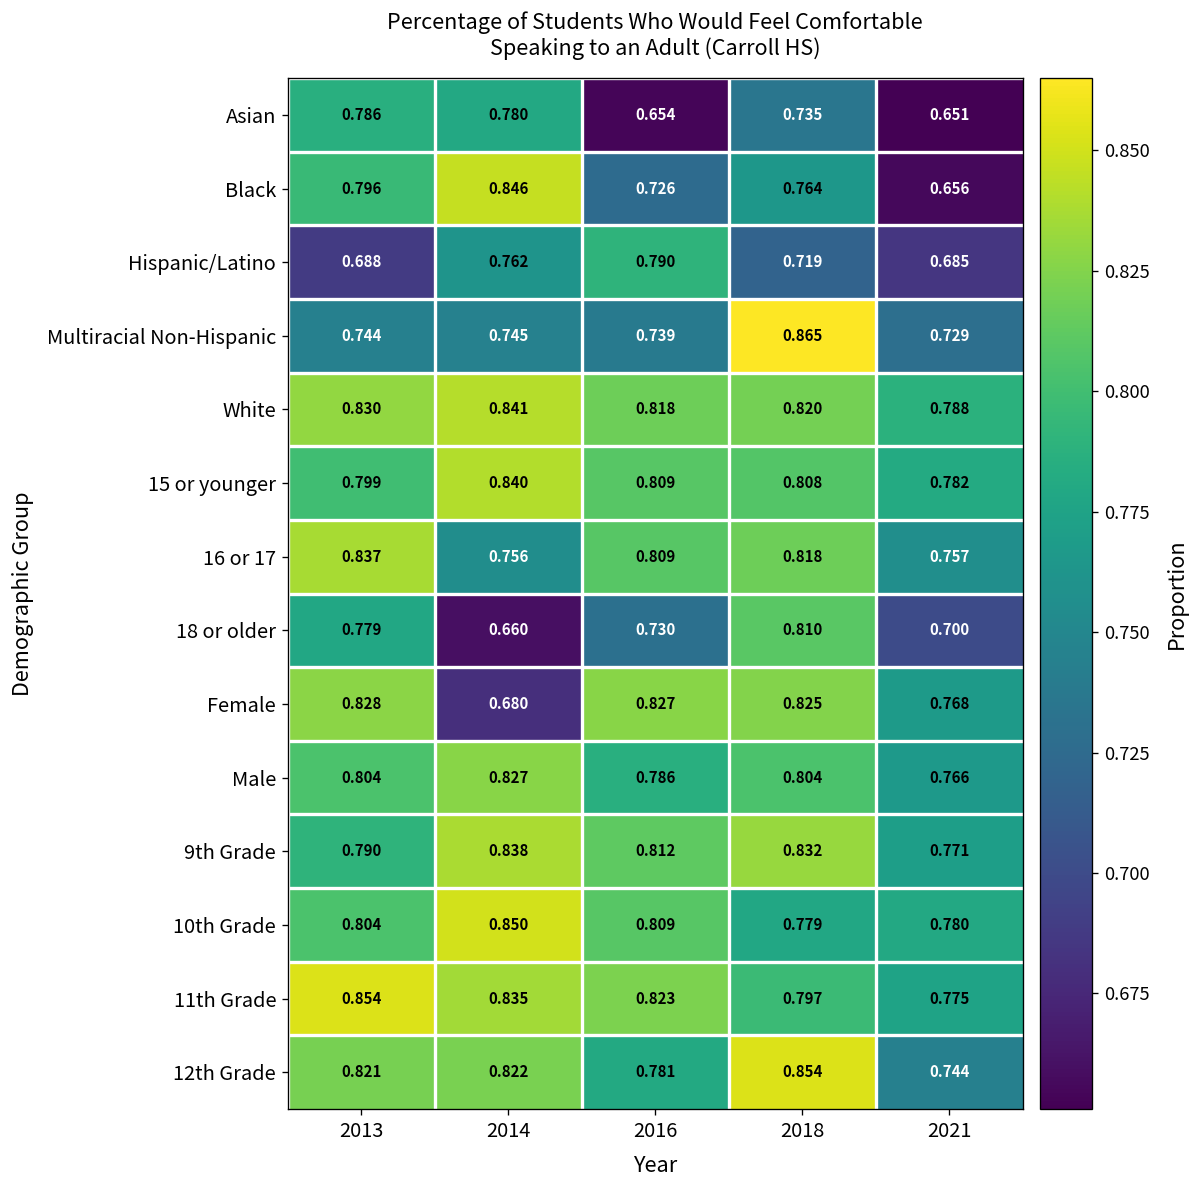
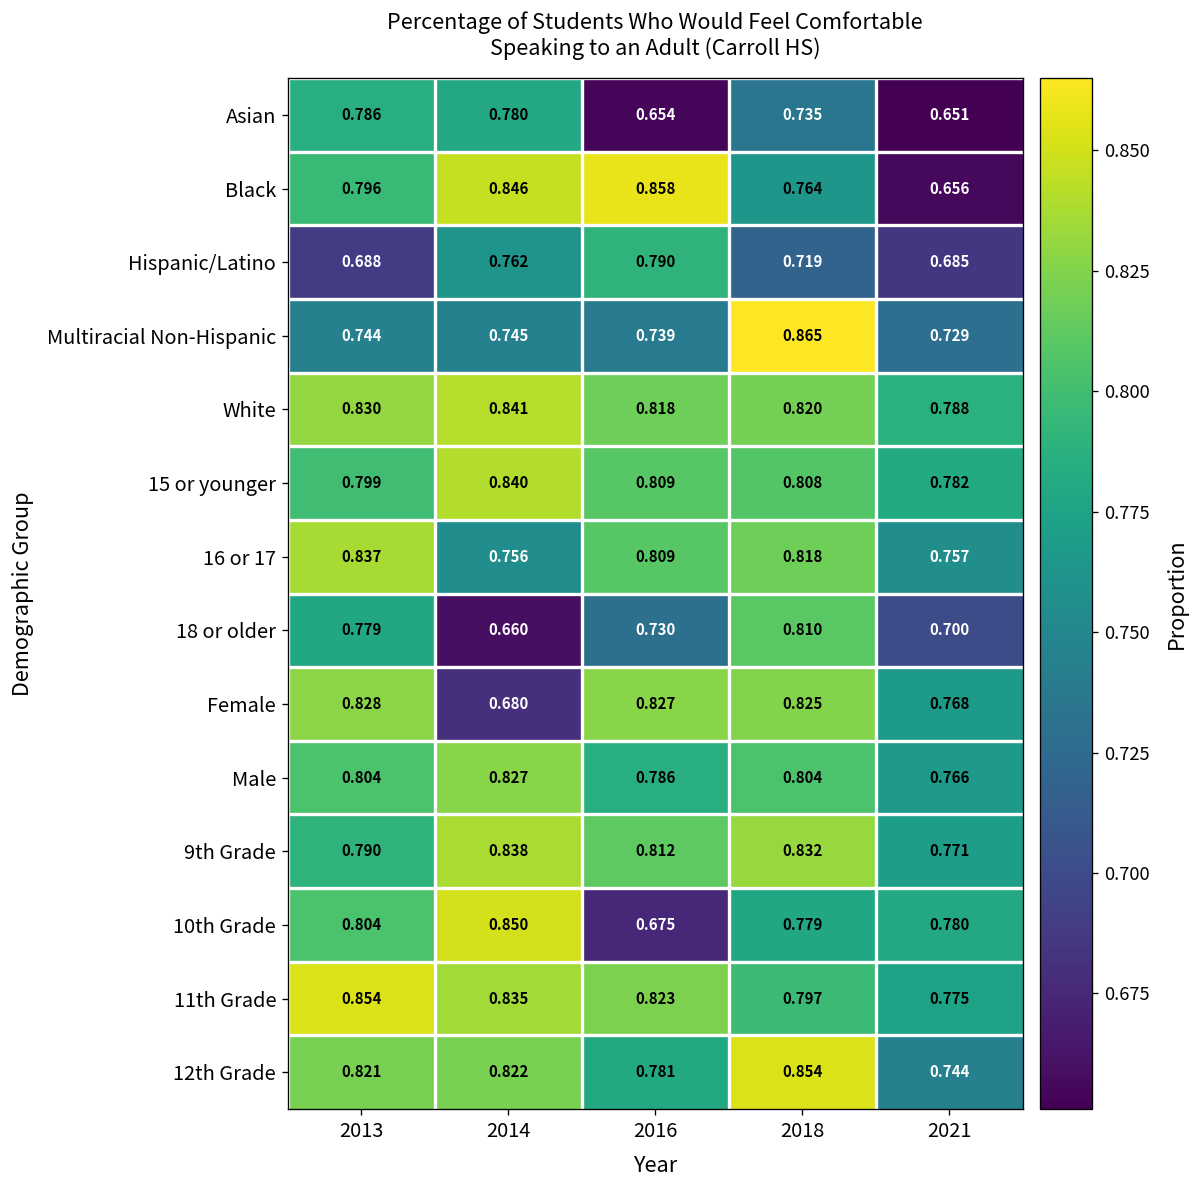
Black, 2016: 0.726 -> 0.858
10th Grade, 2016: 0.809 -> 0.675
